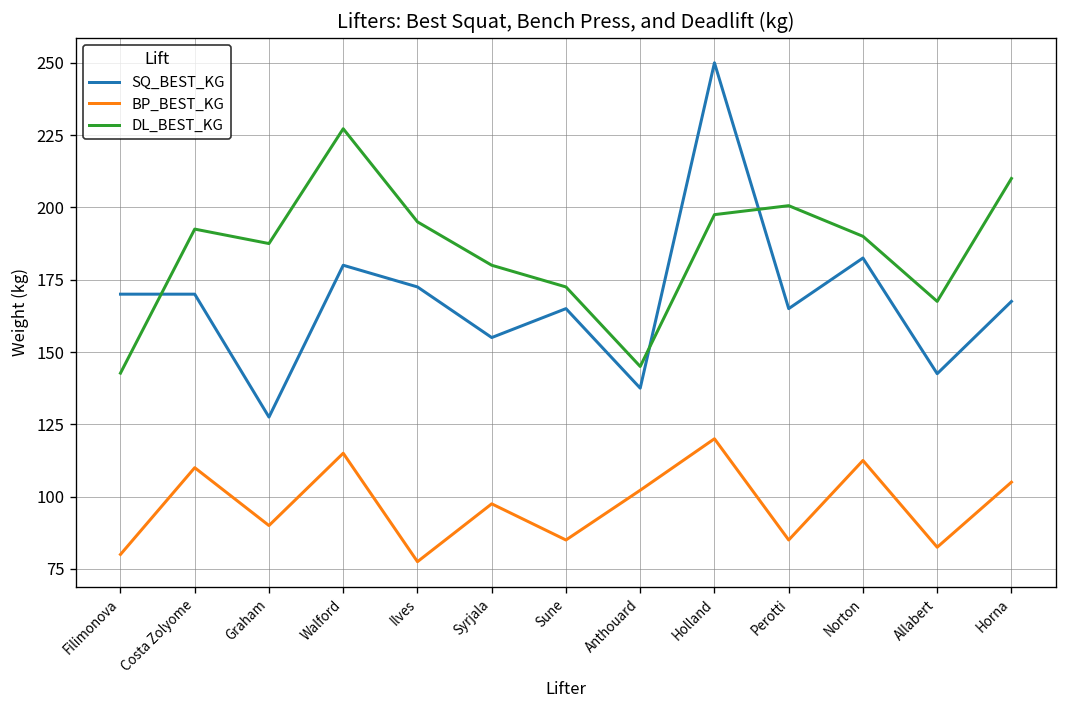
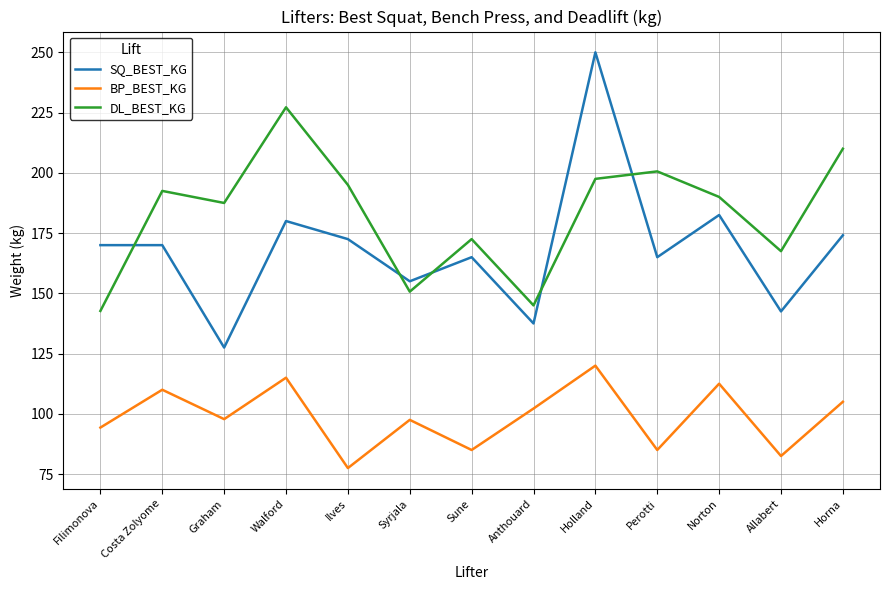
BP_BEST_KG, Filimonova: 80 -> 94
BP_BEST_KG, Graham: 90 -> 98
DL_BEST_KG, Syrjala: 180 -> 151
SQ_BEST_KG, Horna: 168 -> 174
